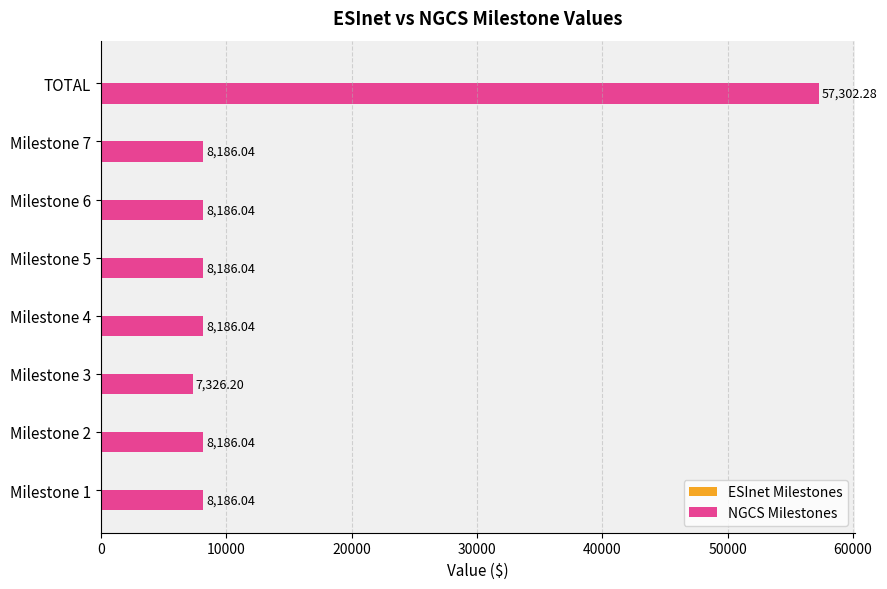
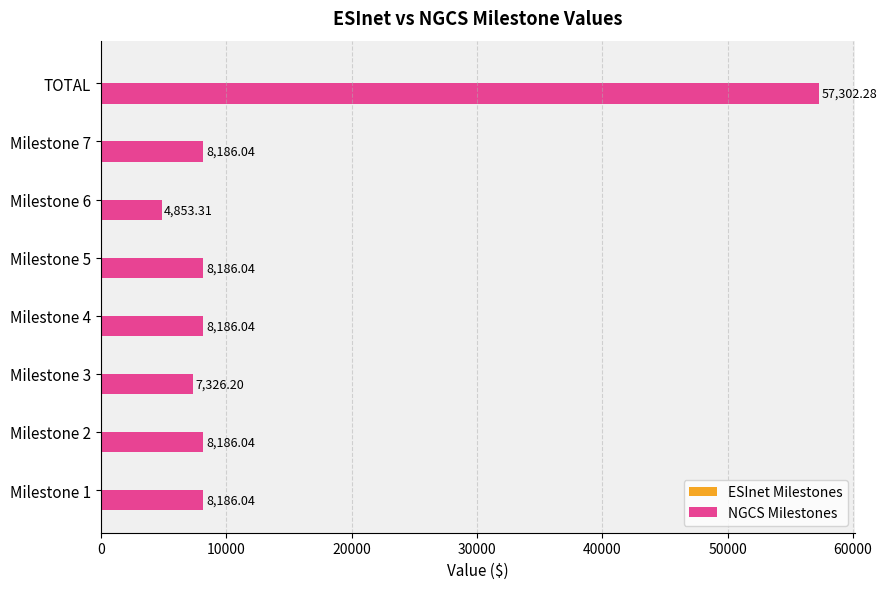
NGCS Milestones, Milestone 6: 8,186.04 -> 4,853.31
